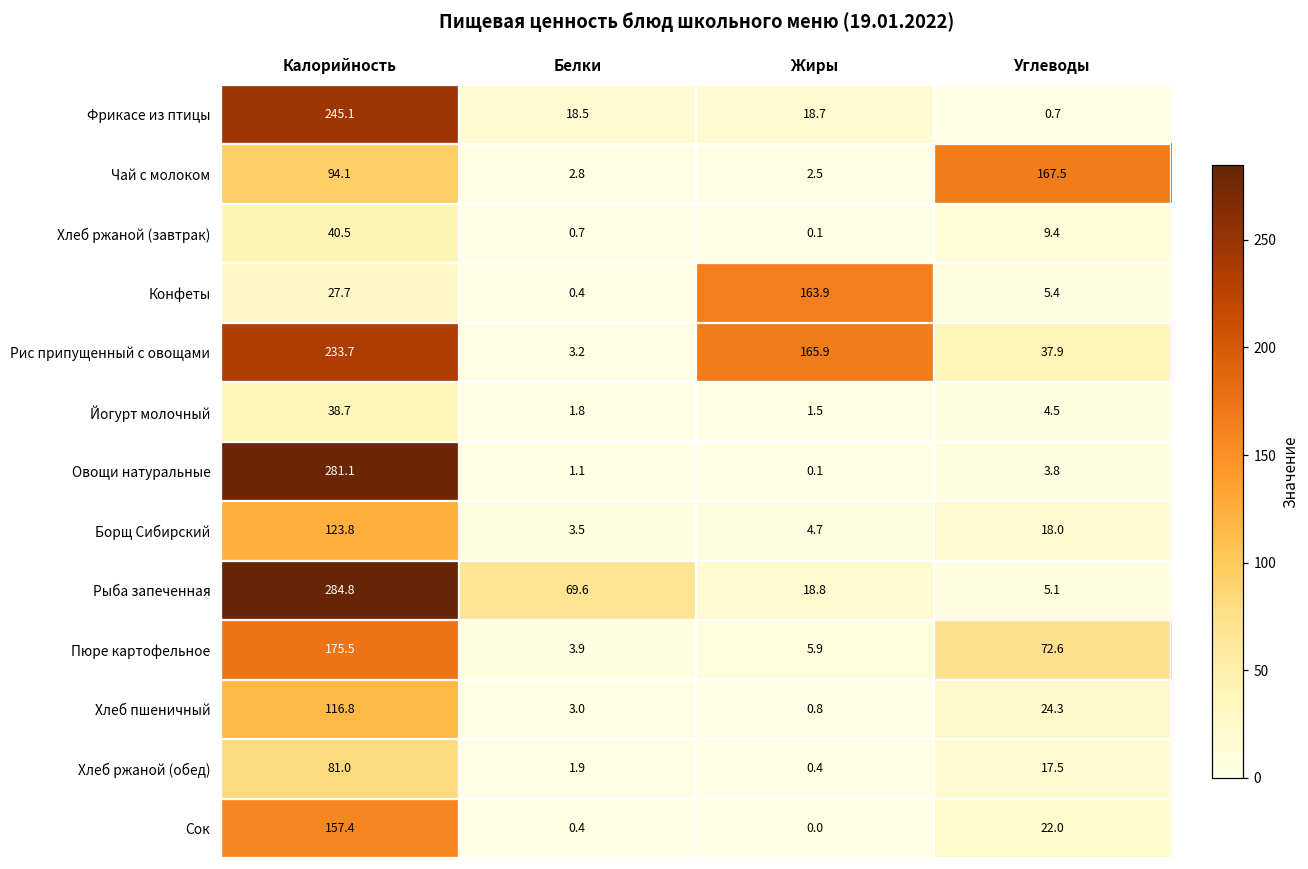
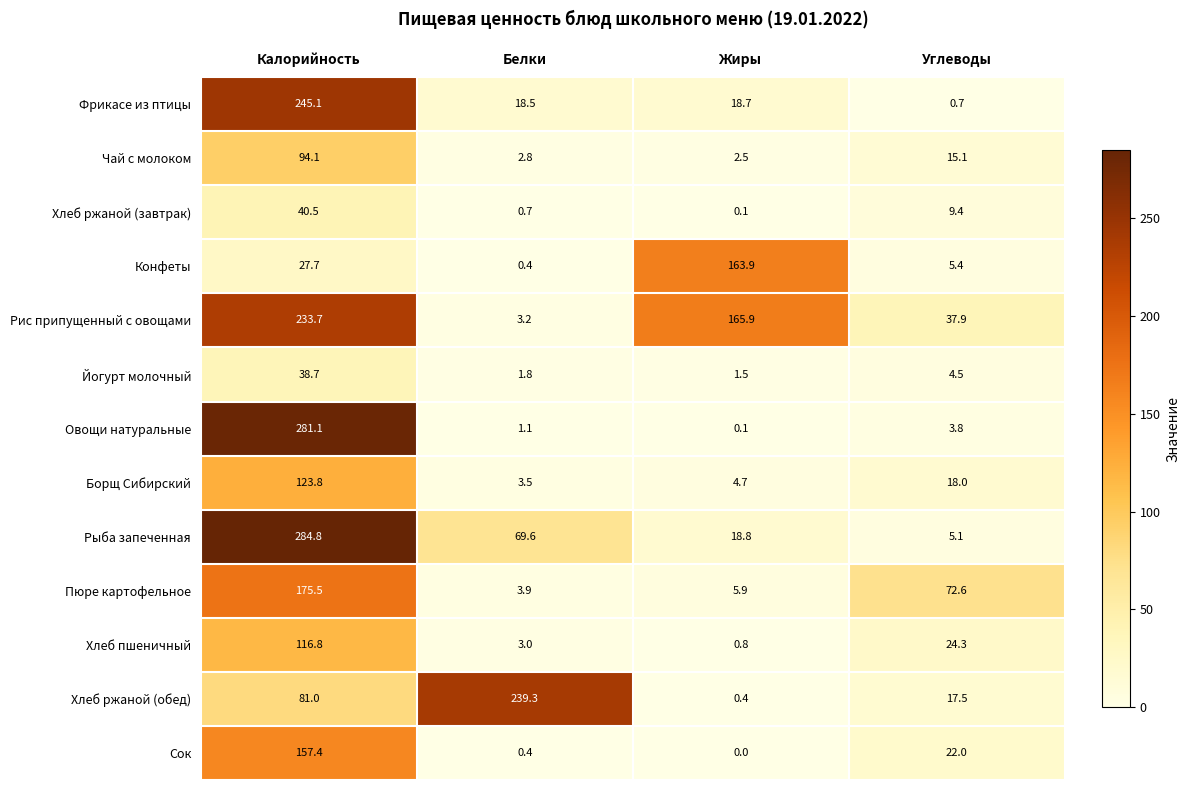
Чай с молоком, Углеводы: 167.5 -> 15.1
Хлеб ржаной (обед), Белки: 1.9 -> 239.3
